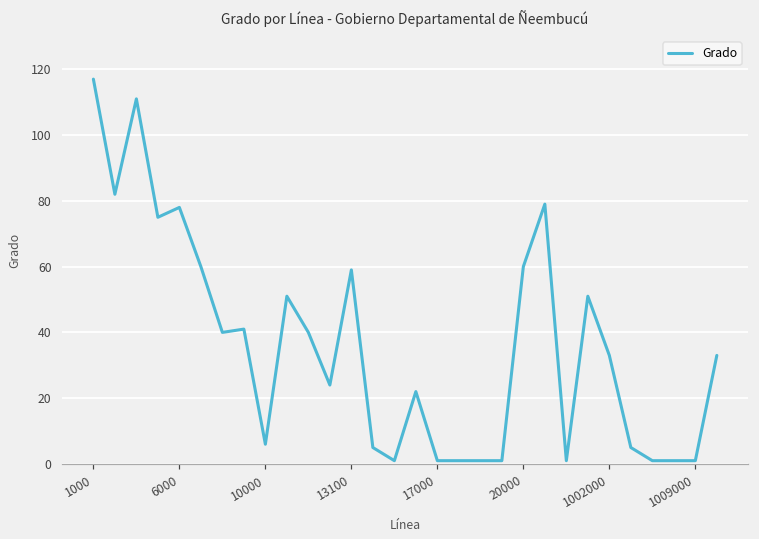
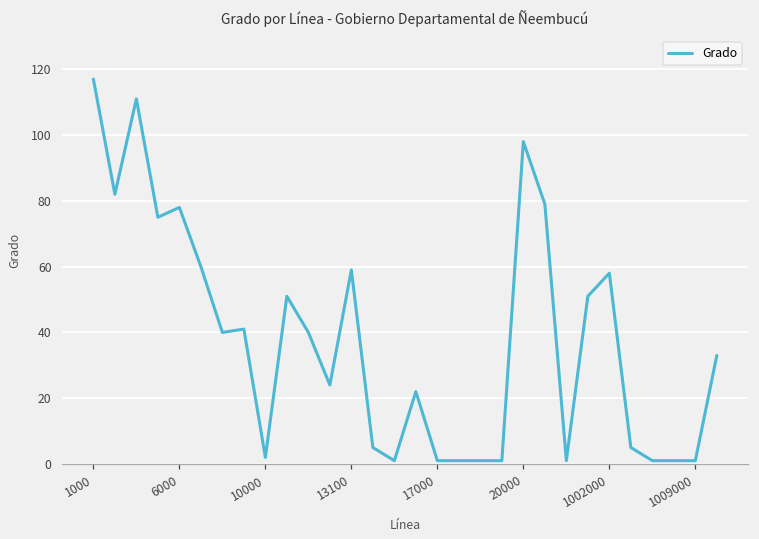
10000: 6 -> 2
20000: 60 -> 98
1002000: 33 -> 58
